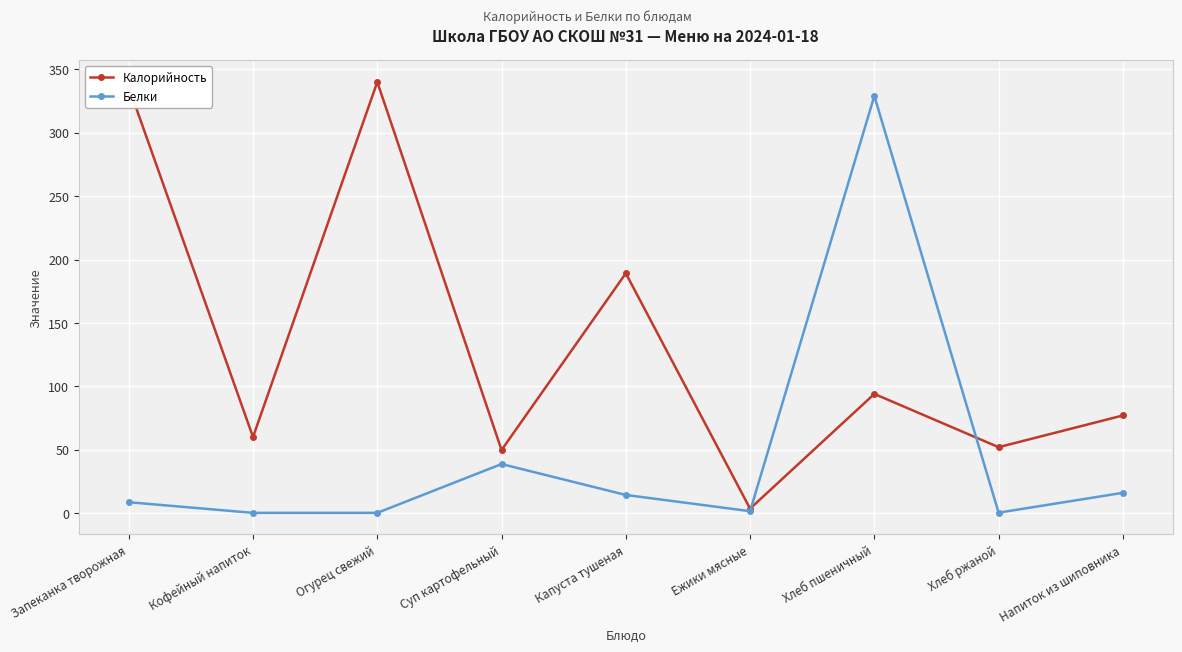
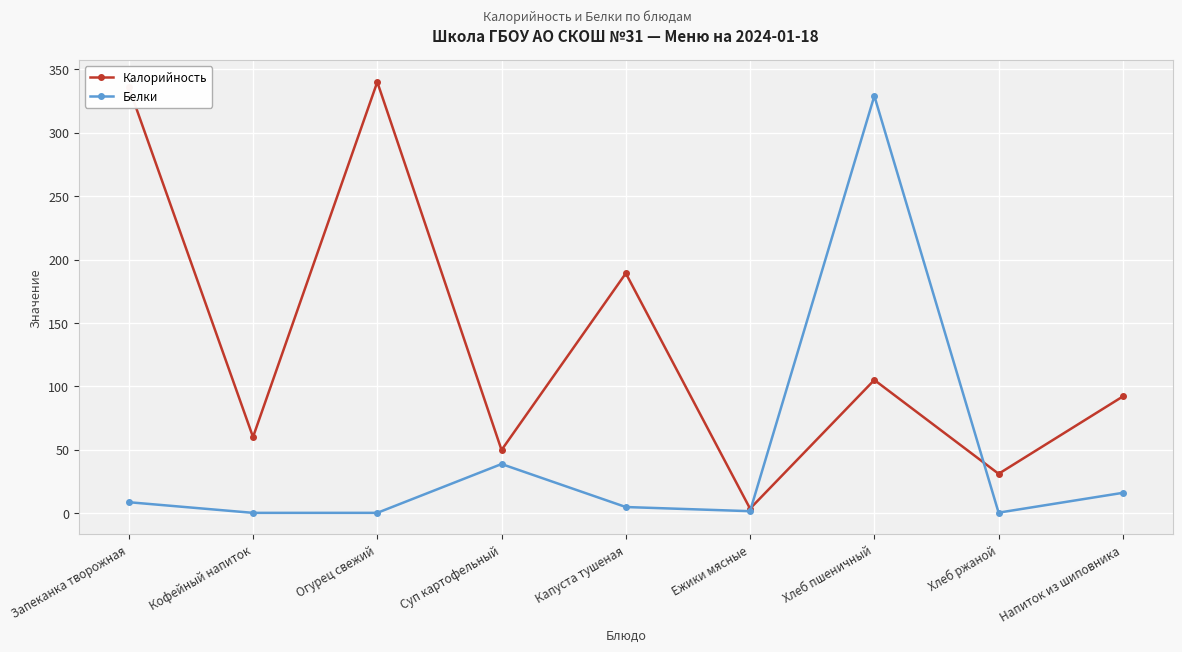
Белки, Капуста тушеная: 14 -> 5
Калорийность, Хлеб пшеничный: 94 -> 105
Калорийность, Хлеб ржаной: 52 -> 31
Калорийность, Напиток из шиповника: 77 -> 92
